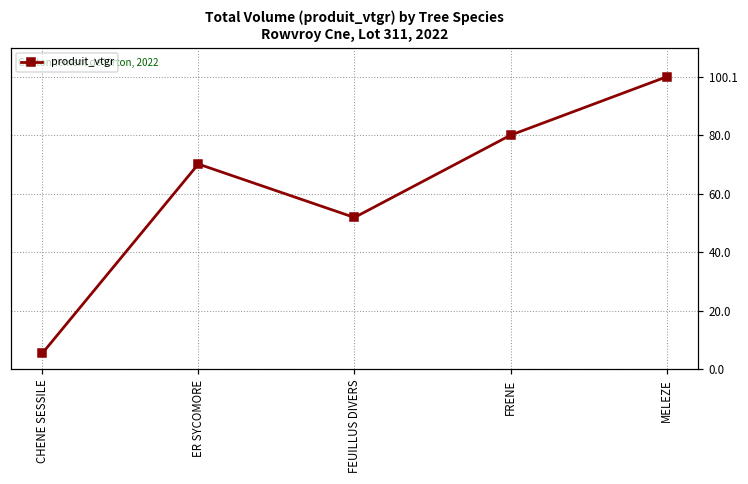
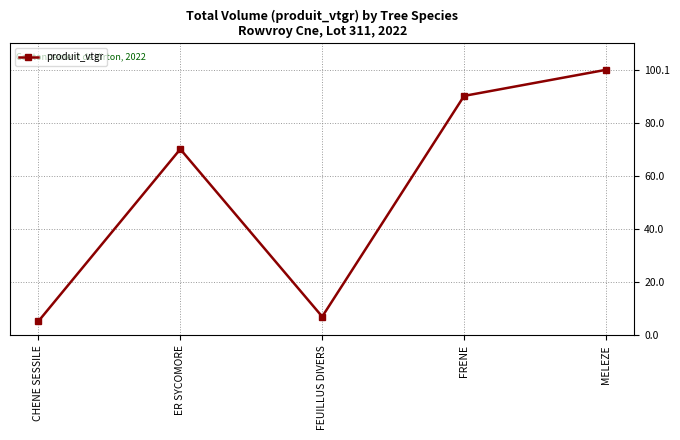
FEUILLUS DIVERS: 52 -> 7
FRENE: 80 -> 90
